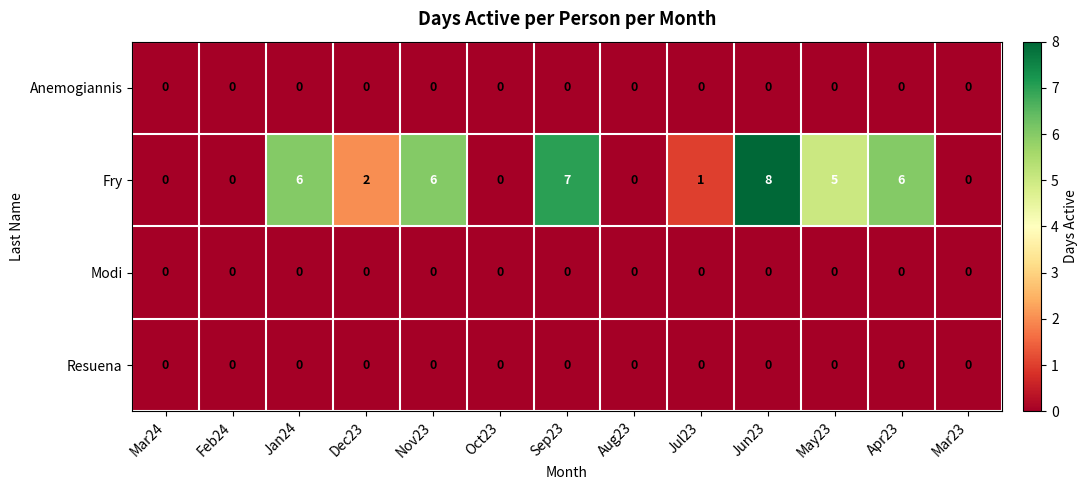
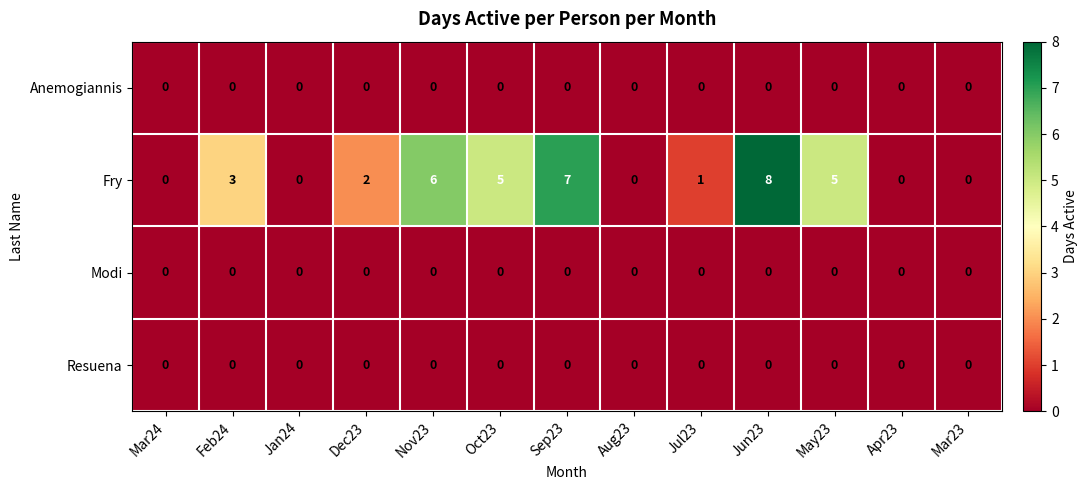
Fry, Feb24: 0 -> 3
Fry, Jan24: 6 -> 0
Fry, Oct23: 0 -> 5
Fry, Apr23: 6 -> 0
